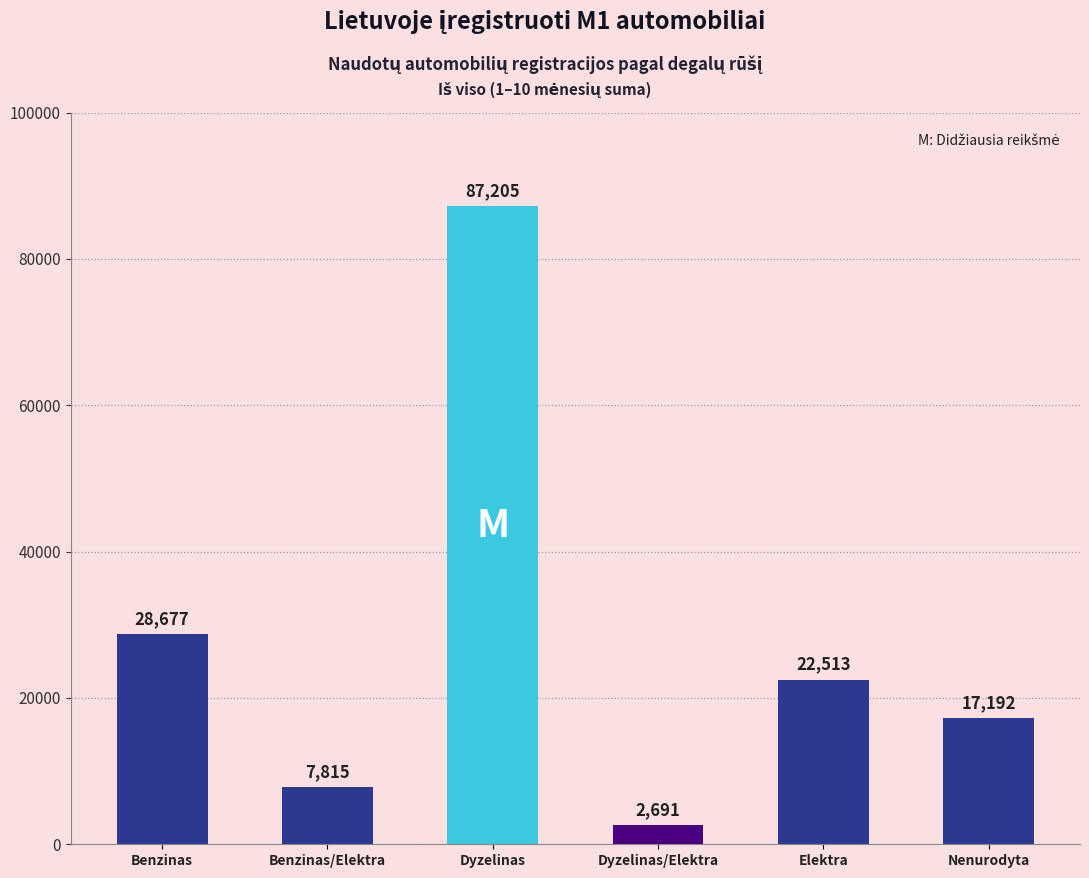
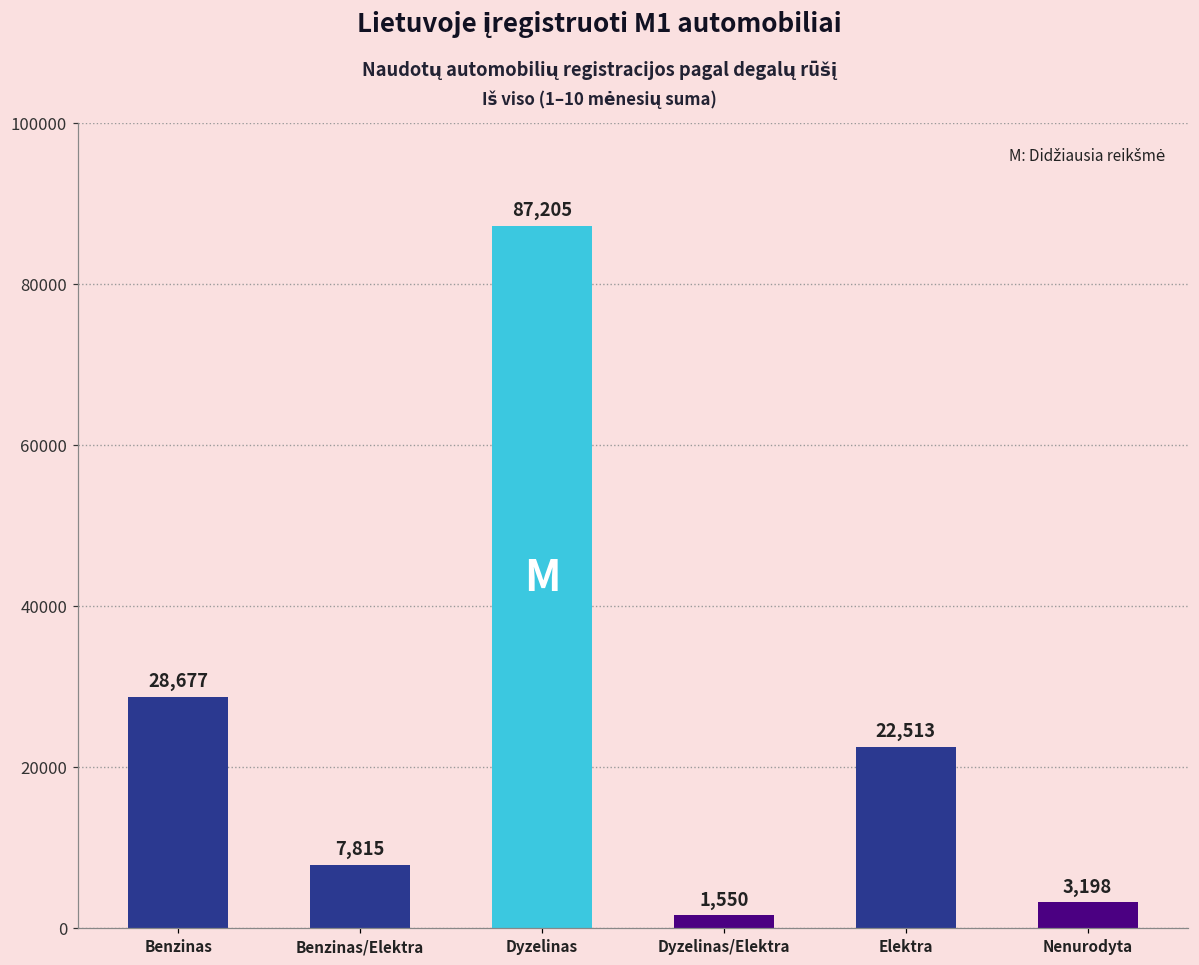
Dyzelinas/Elektra: 2,691 -> 1,550
Nenurodyta: 17,192 -> 3,198
